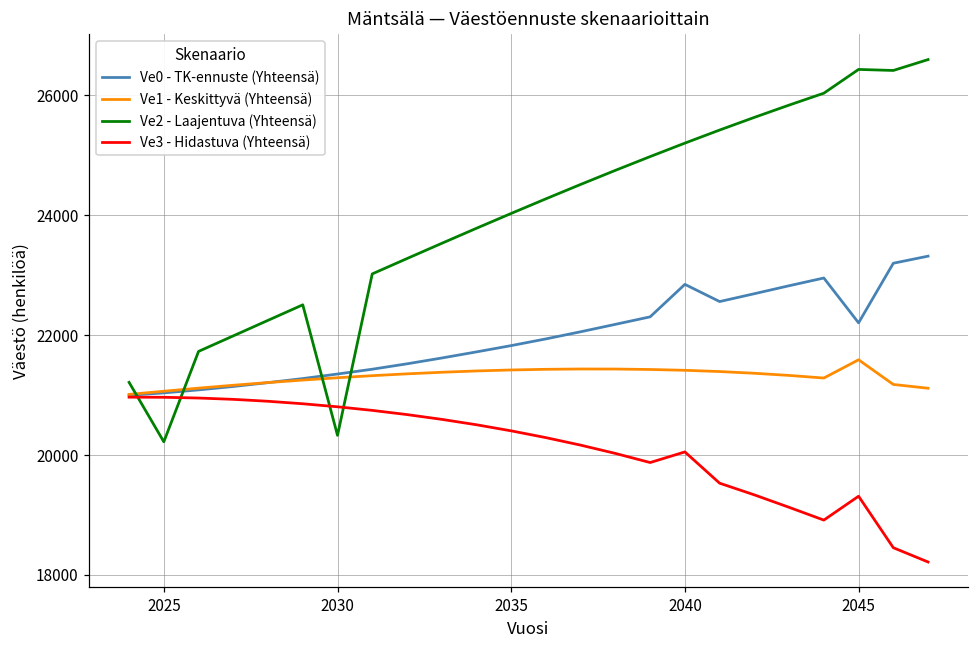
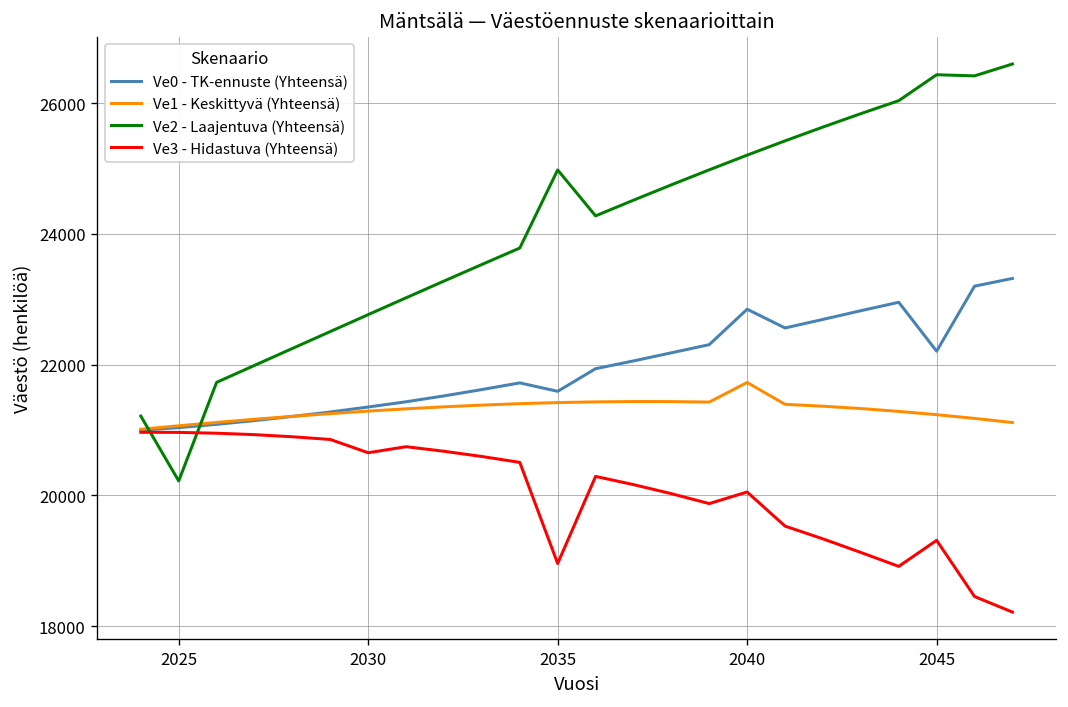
Ve2 - Laajentuva (Yhteensä), 2030: 20300 -> 22800
Ve3 - Hidastuva (Yhteensä), 2030: 20800 -> 20700
Ve0 - TK-ennuste (Yhteensä), 2035: 21800 -> 21600
Ve2 - Laajentuva (Yhteensä), 2035: 24000 -> 25000
Ve3 - Hidastuva (Yhteensä), 2035: 20400 -> 19000
Ve1 - Keskittyvä (Yhteensä), 2040: 21400 -> 21700
Ve1 - Keskittyvä (Yhteensä), 2045: 21600 -> 21200
